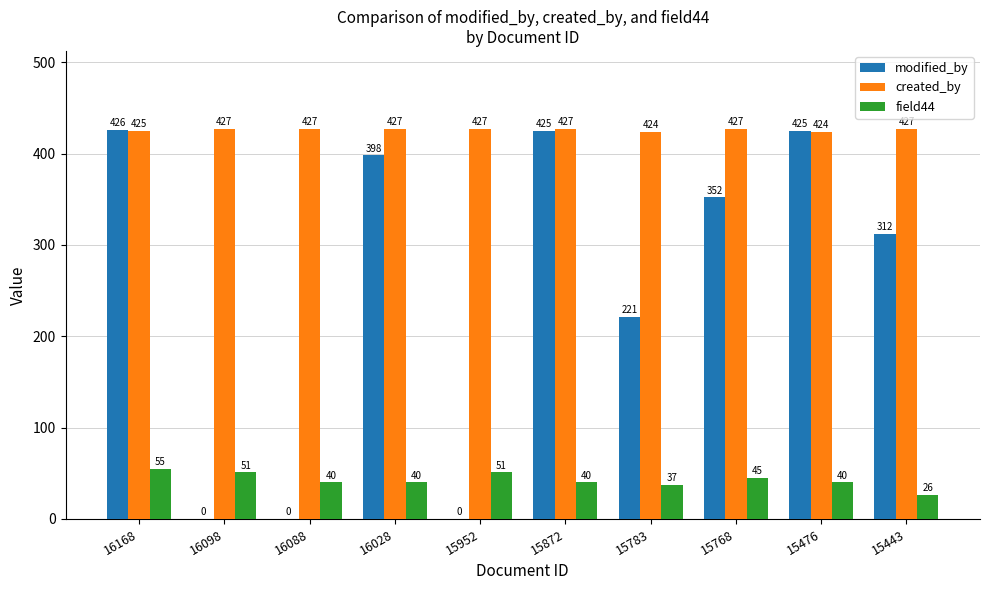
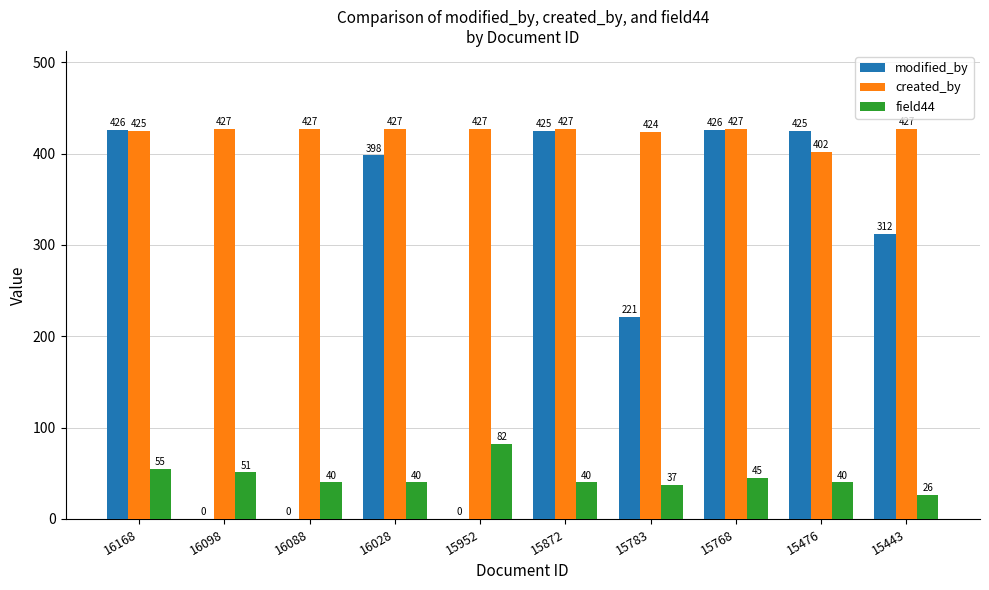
field44, 15952: 51 -> 82
modified_by, 15768: 352 -> 426
created_by, 15476: 424 -> 402
